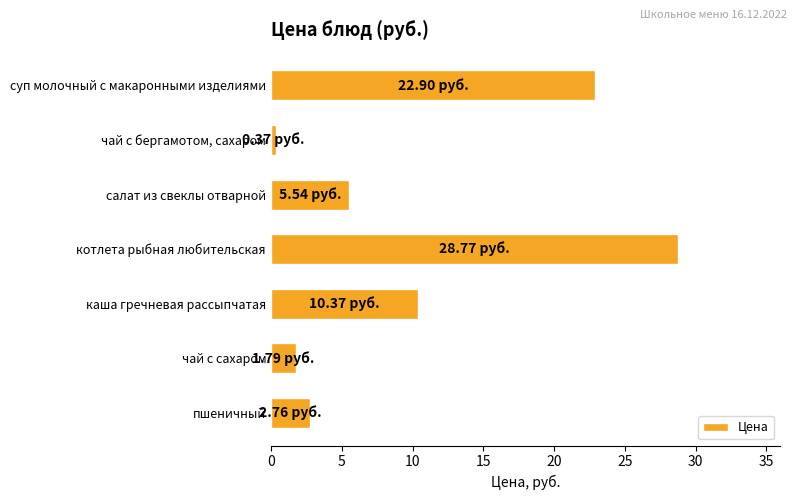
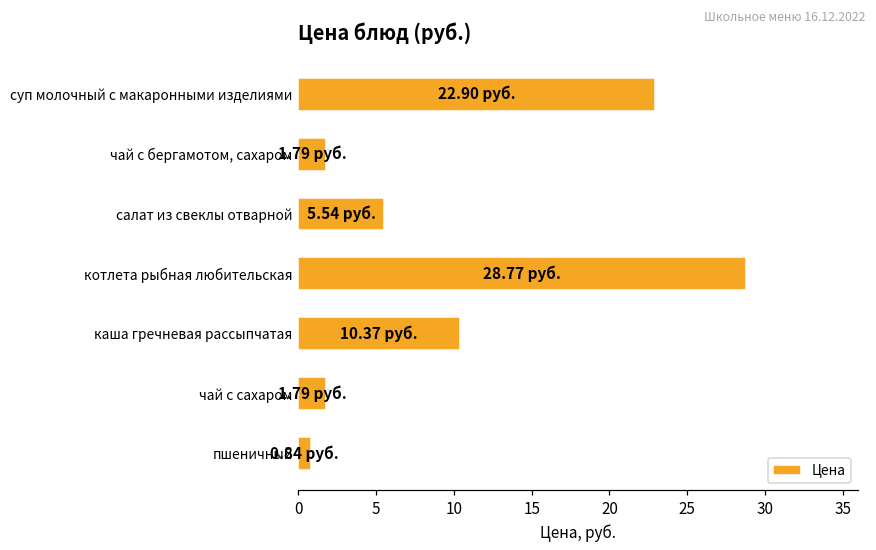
чай с бергамотом, сахаром: 0.37 -> 1.79
пшеничный: 2.76 -> 0.84
